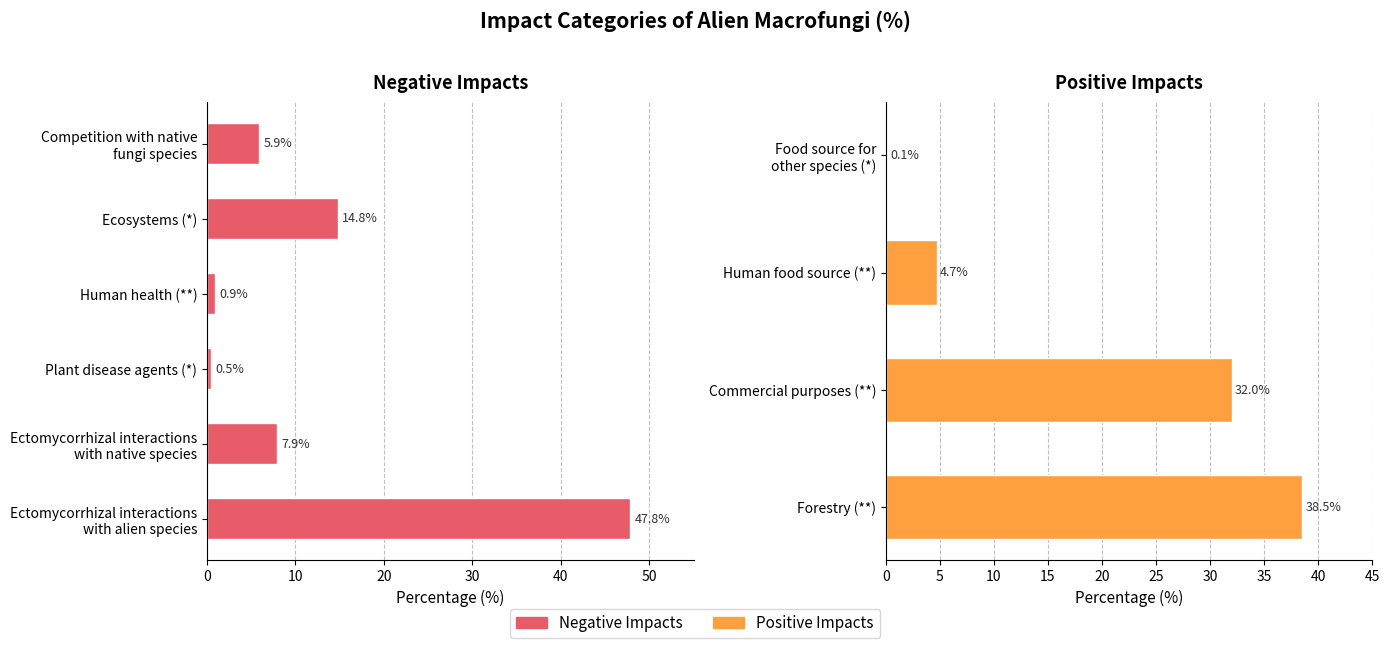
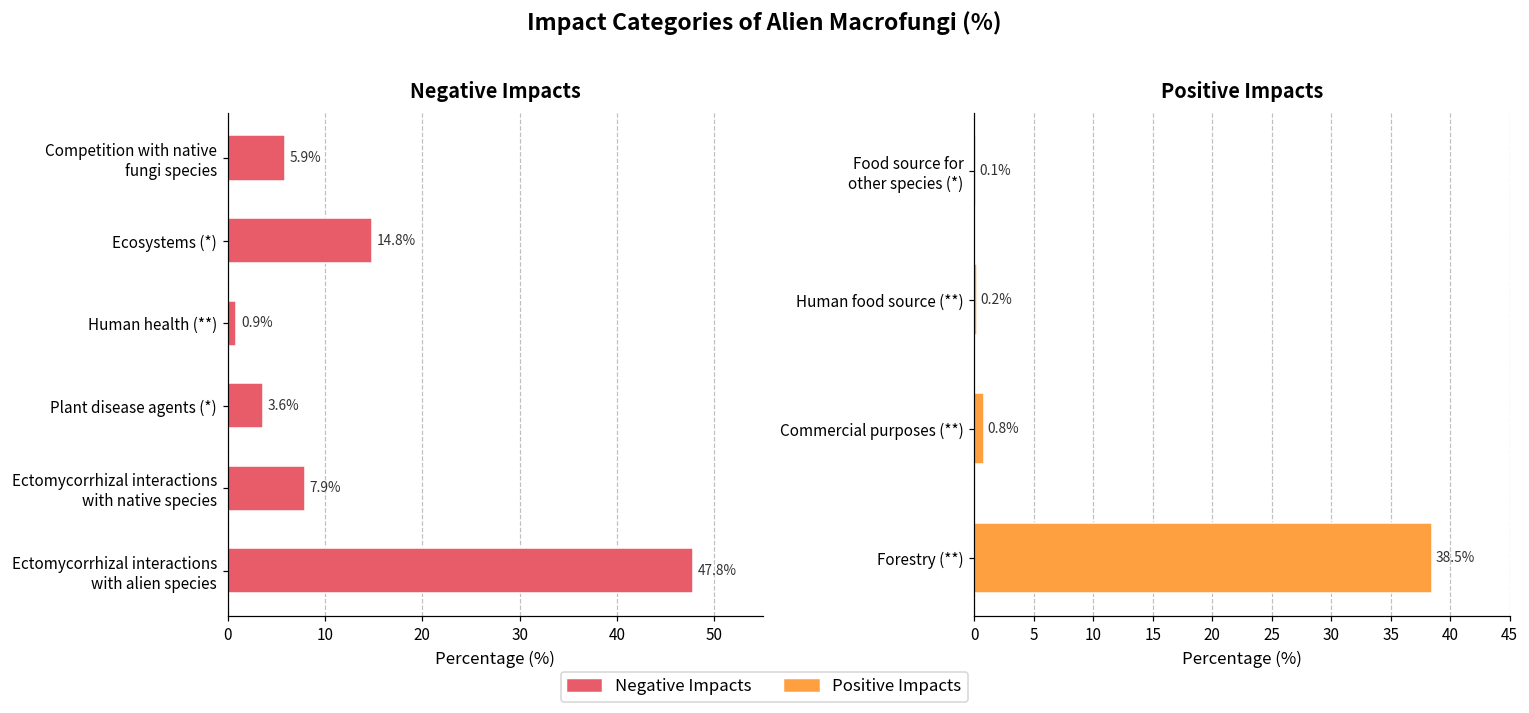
Negative Impacts, Plant disease agents (*): 0.5% -> 3.6%
Positive Impacts, Human food source (**): 4.7% -> 0.2%
Positive Impacts, Commercial purposes (**): 32.0% -> 0.8%
